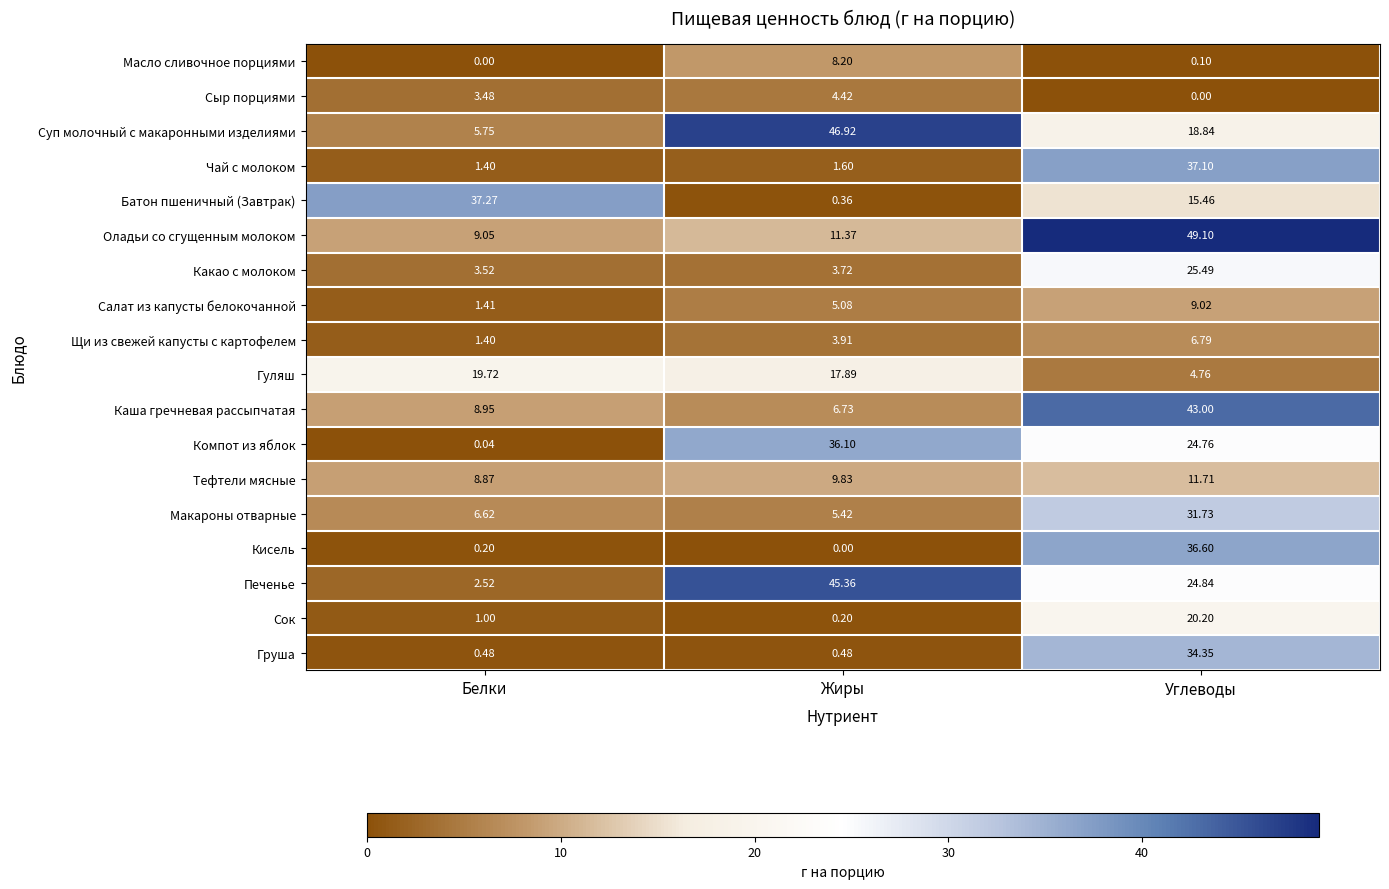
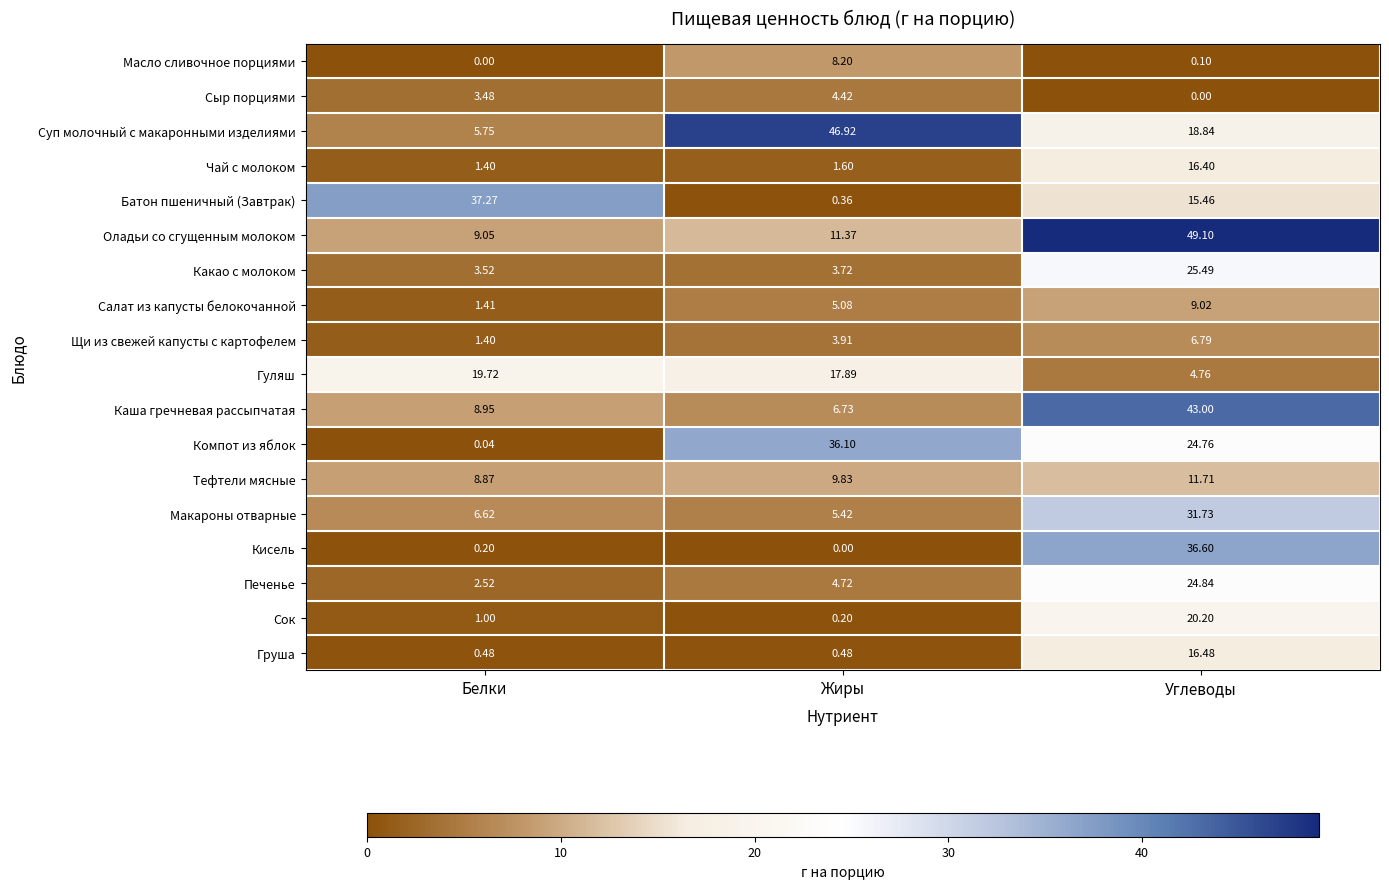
Чай с молоком, Углеводы: 37.10 -> 16.40
Печенье, Жиры: 45.36 -> 4.72
Груша, Углеводы: 34.35 -> 16.48
